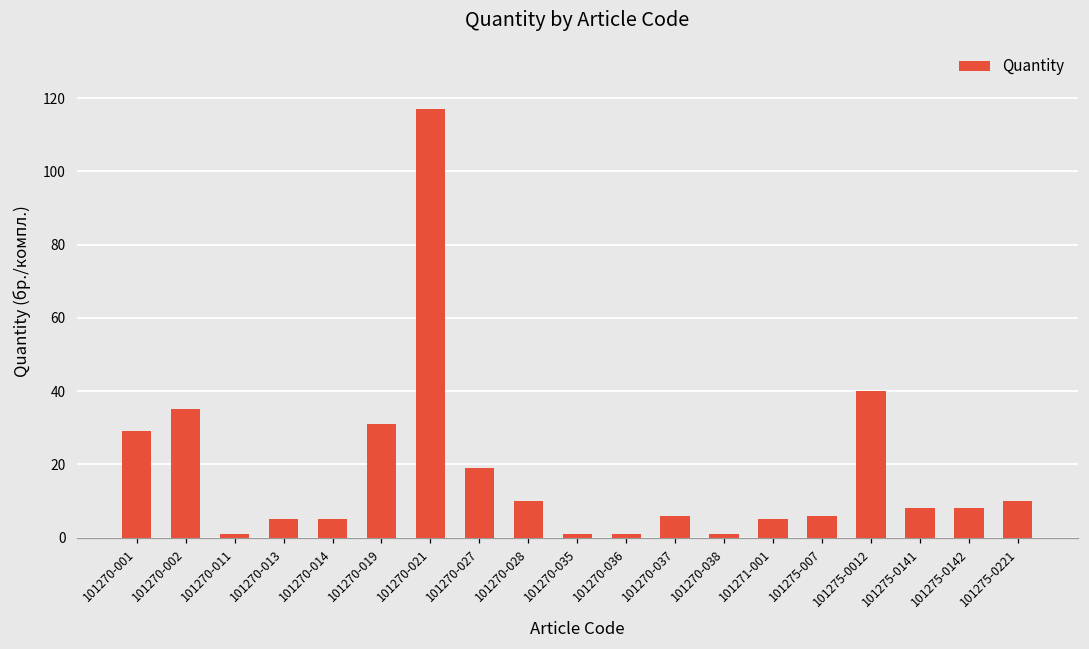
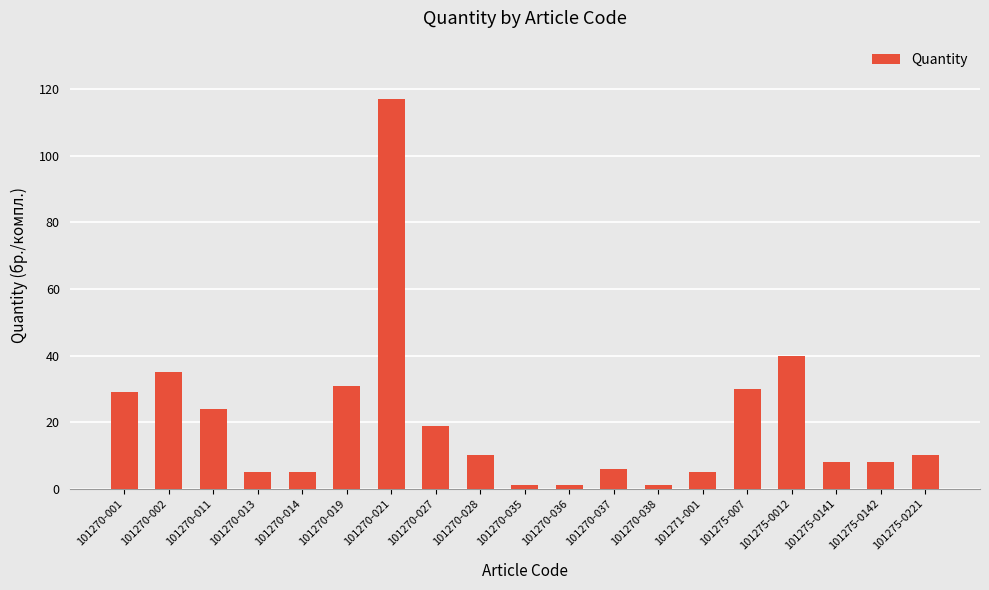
101270-011: 1 -> 24
101275-007: 6 -> 30
